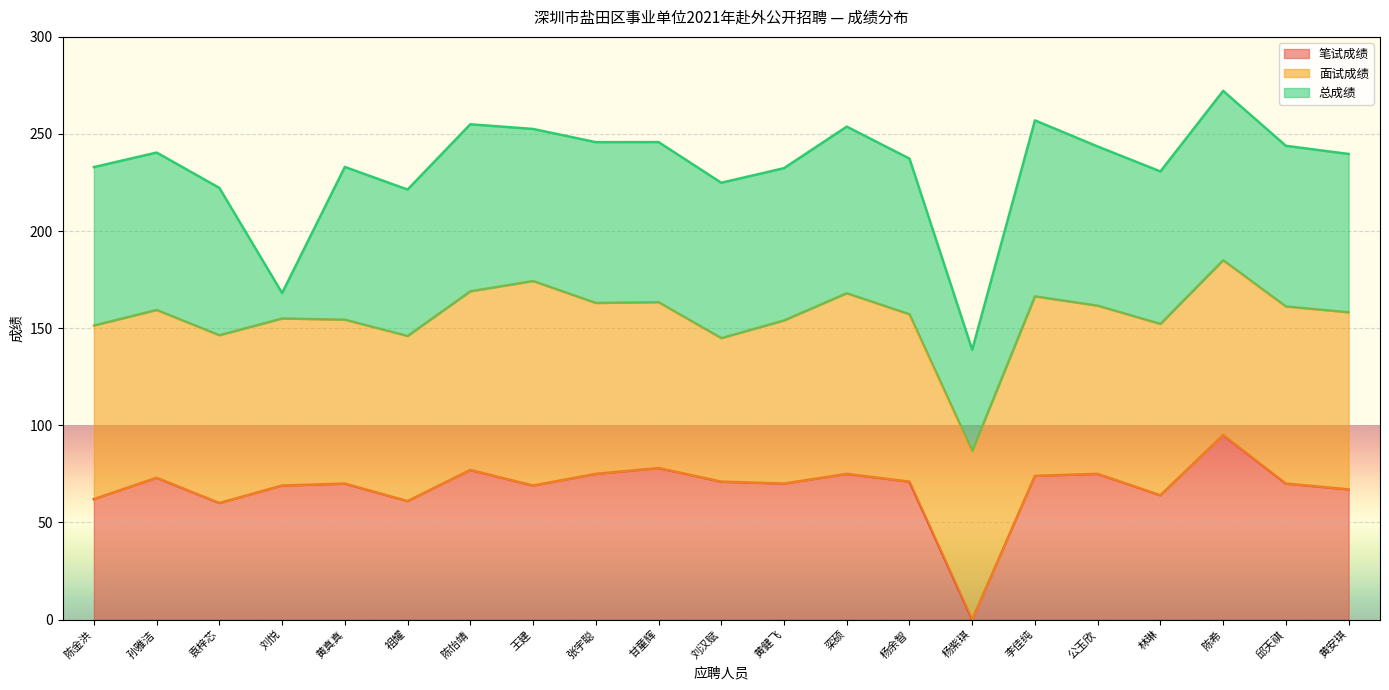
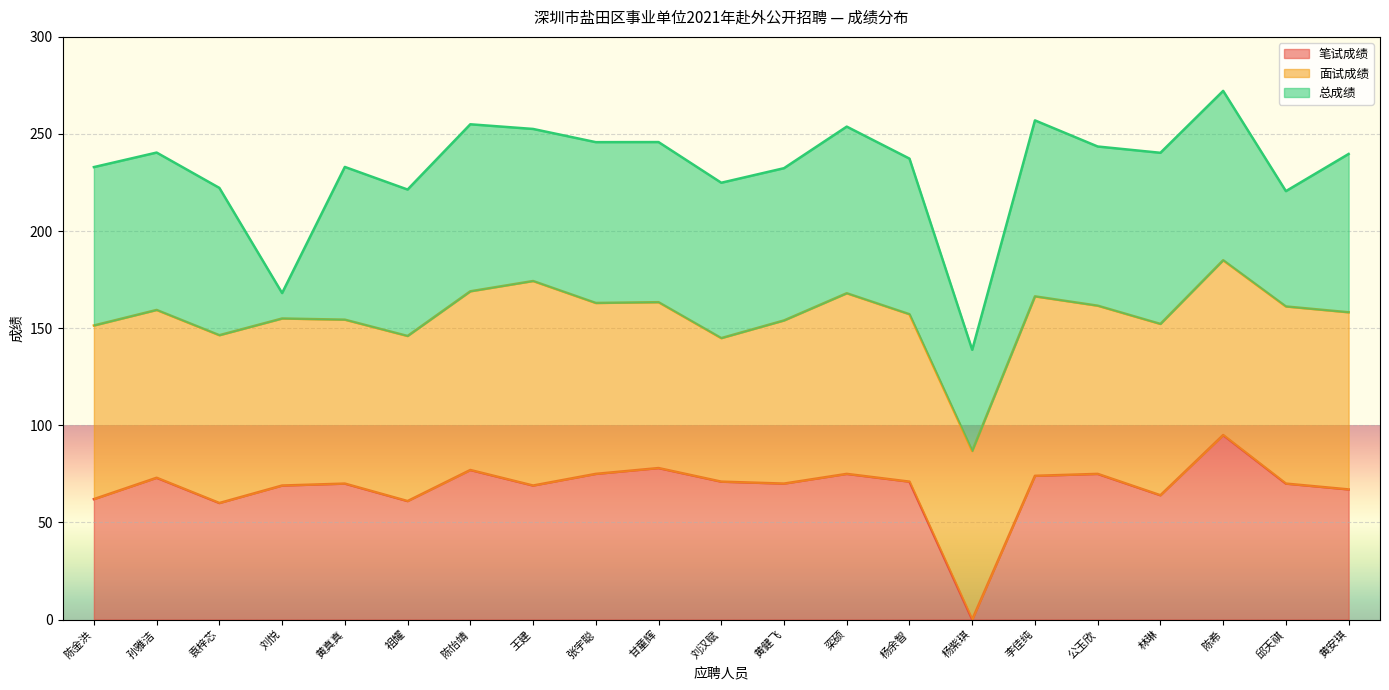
总成绩, 林琳: 79 -> 88
总成绩, 邱天祺: 83 -> 59
